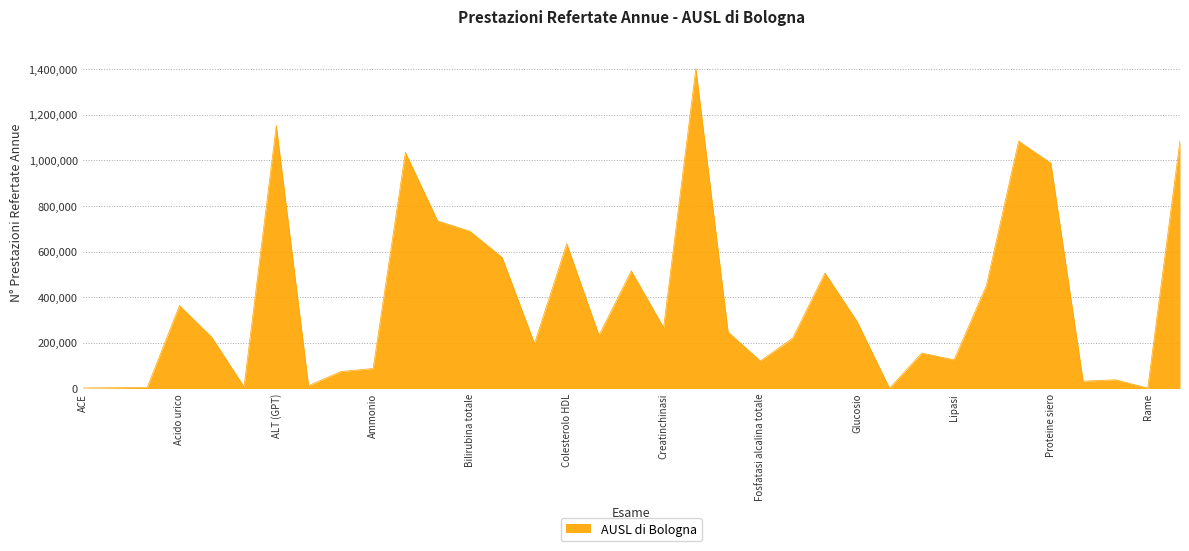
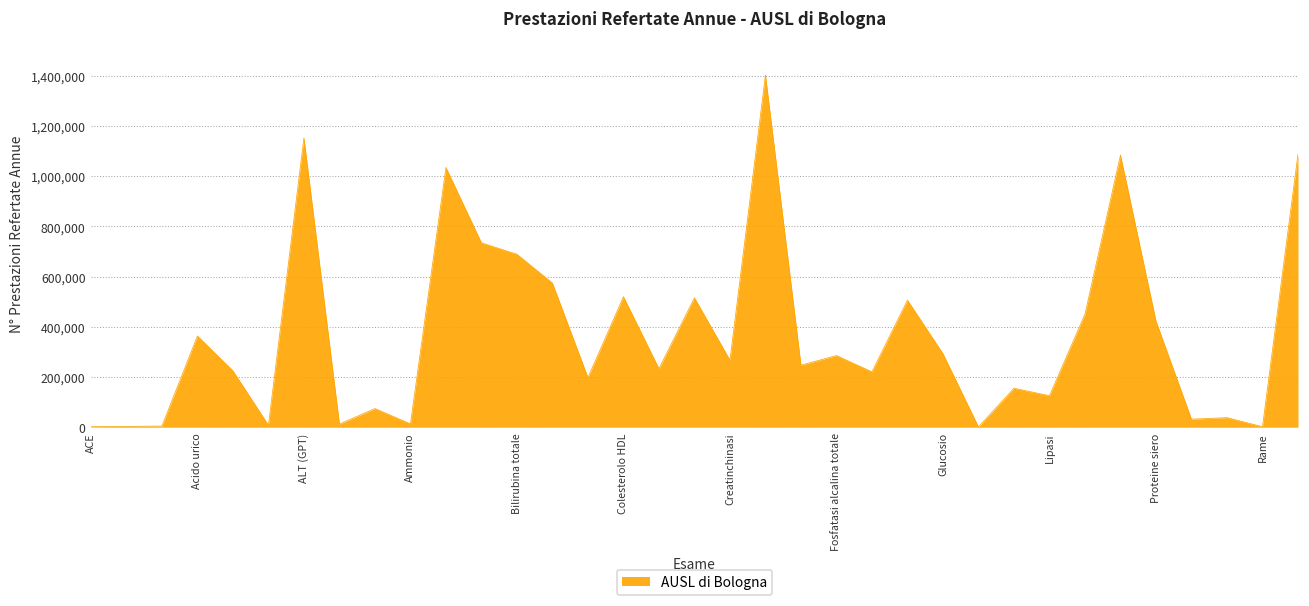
Ammonio: 90,000 -> 10,000
Colesterolo HDL: 640,000 -> 520,000
Fosfatasi alcalina totale: 120,000 -> 290,000
Proteine siero: 990,000 -> 420,000
